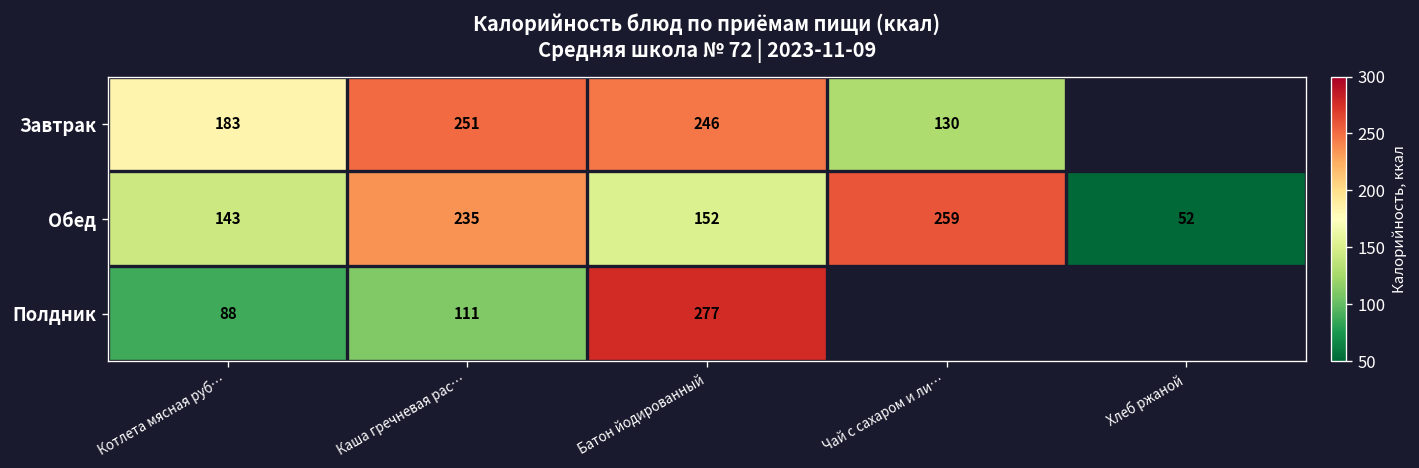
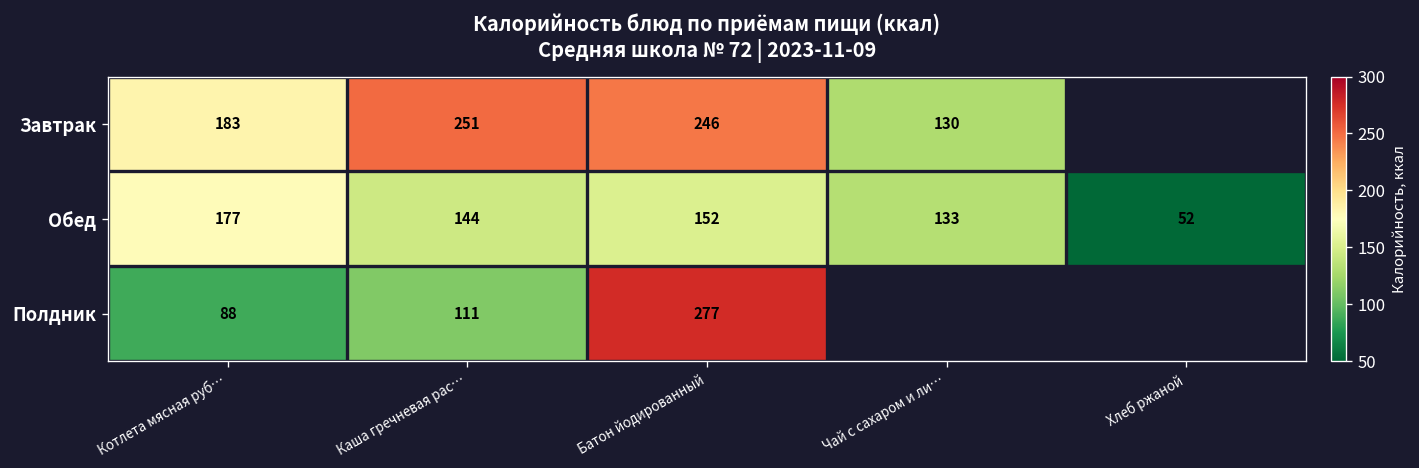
Обед, Котлета мясная руб…: 143 -> 177
Обед, Каша гречневая рас…: 235 -> 144
Обед, Чай с сахаром и ли…: 259 -> 133
